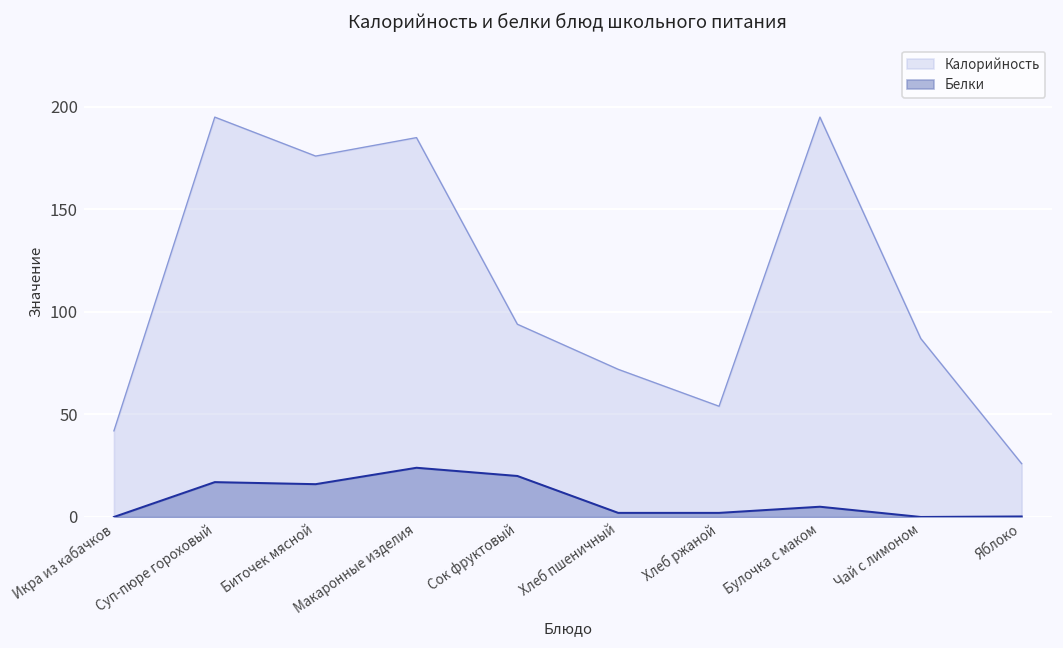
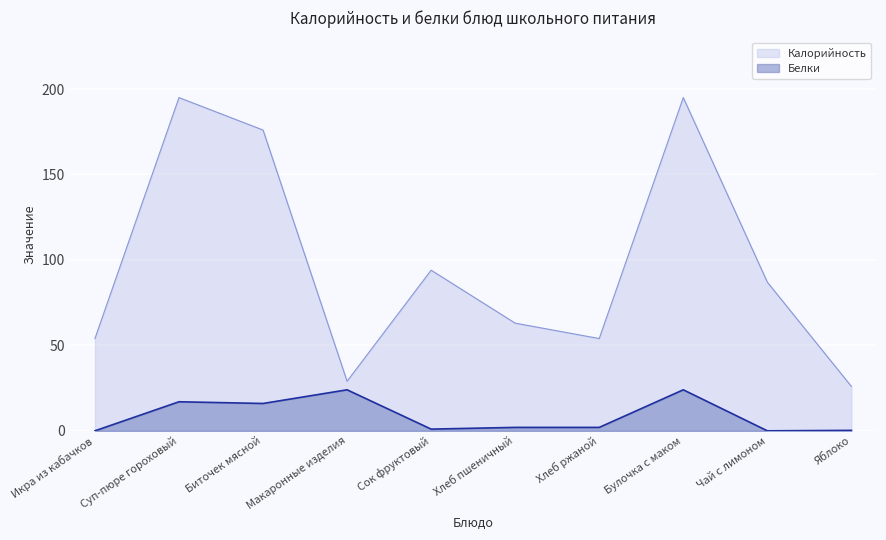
Калорийность, Икра из кабачков: 42 -> 54
Калорийность, Макаронные изделия: 185 -> 29
Белки, Сок фруктовый: 20 -> 1
Калорийность, Хлеб пшеничный: 72 -> 63
Белки, Булочка с маком: 5 -> 24
